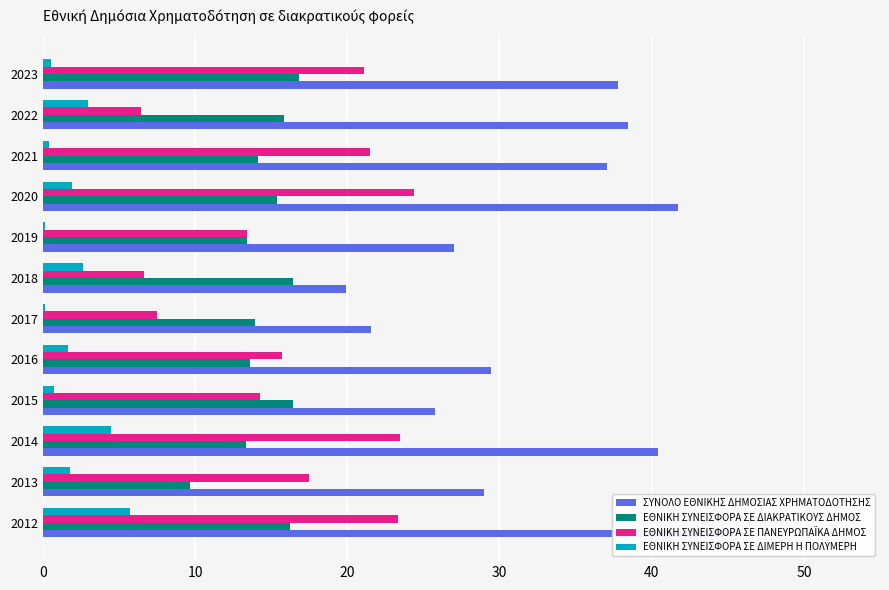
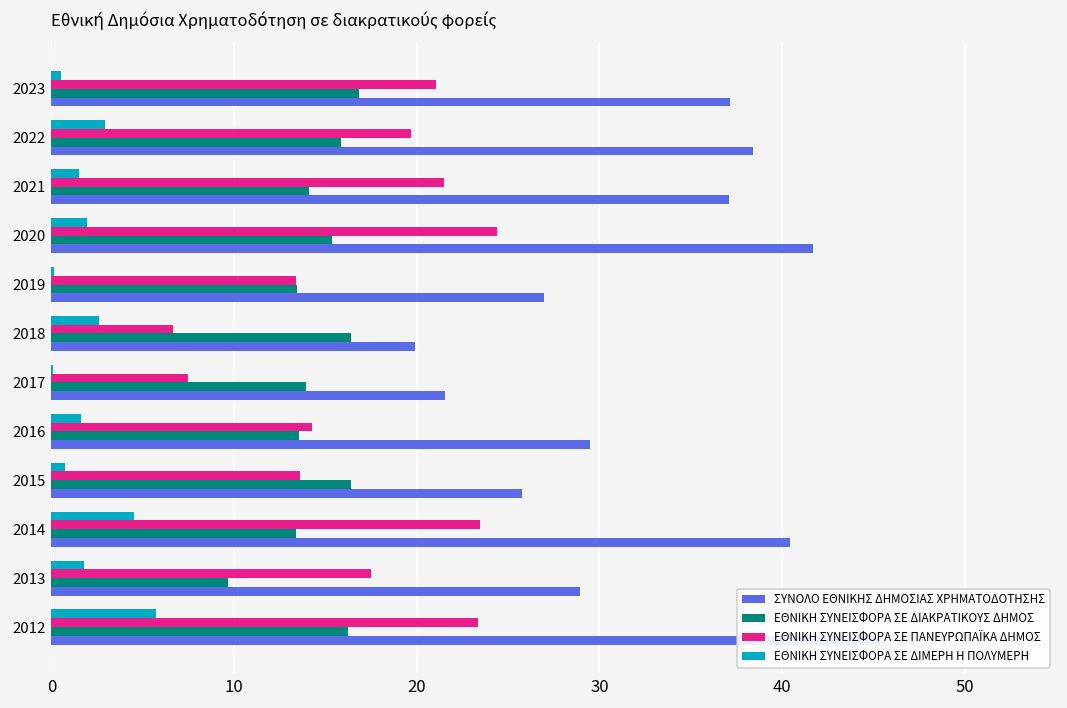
ΣΥΝΟΛΟ ΕΘΝΙΚΗΣ ΔΗΜΟΣΙΑΣ ΧΡΗΜΑΤΟΔΟΤΗΣΗΣ, 2023: 37.8 -> 37.1
ΕΘΝΙΚΗ ΣΥΝΕΙΣΦΟΡΑ ΣΕ ΠΑΝΕΥΡΩΠΑΪΚΑ ΔΗΜΟΣ, 2022: 6.4 -> 19.7
ΕΘΝΙΚΗ ΣΥΝΕΙΣΦΟΡΑ ΣΕ ΔΙΜΕΡΗ Η ΠΟΛΥΜΕΡΗ, 2021: 0.4 -> 1.5
ΕΘΝΙΚΗ ΣΥΝΕΙΣΦΟΡΑ ΣΕ ΠΑΝΕΥΡΩΠΑΪΚΑ ΔΗΜΟΣ, 2016: 15.7 -> 14.3
ΕΘΝΙΚΗ ΣΥΝΕΙΣΦΟΡΑ ΣΕ ΠΑΝΕΥΡΩΠΑΪΚΑ ΔΗΜΟΣ, 2015: 14.3 -> 13.6
